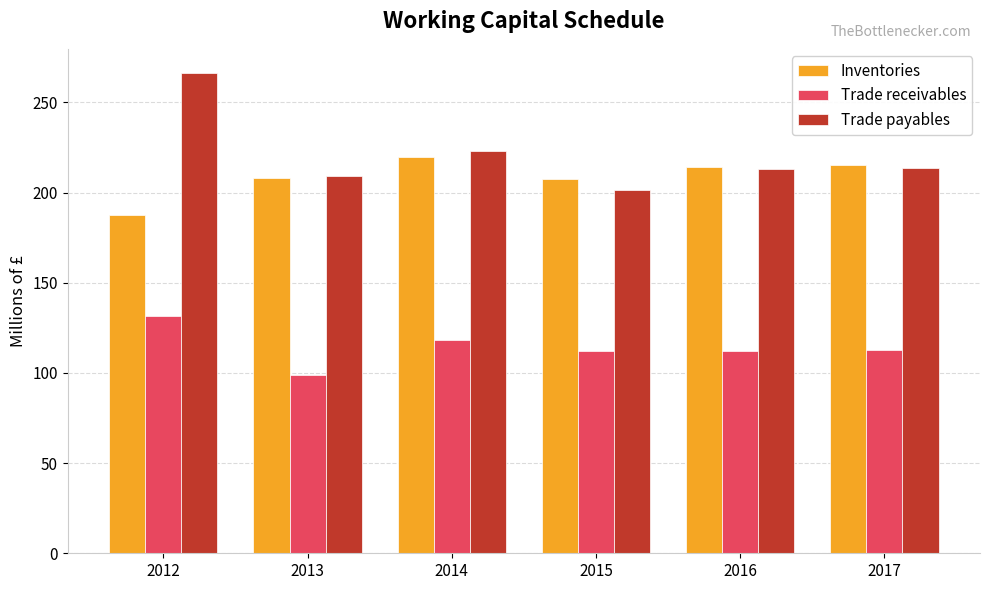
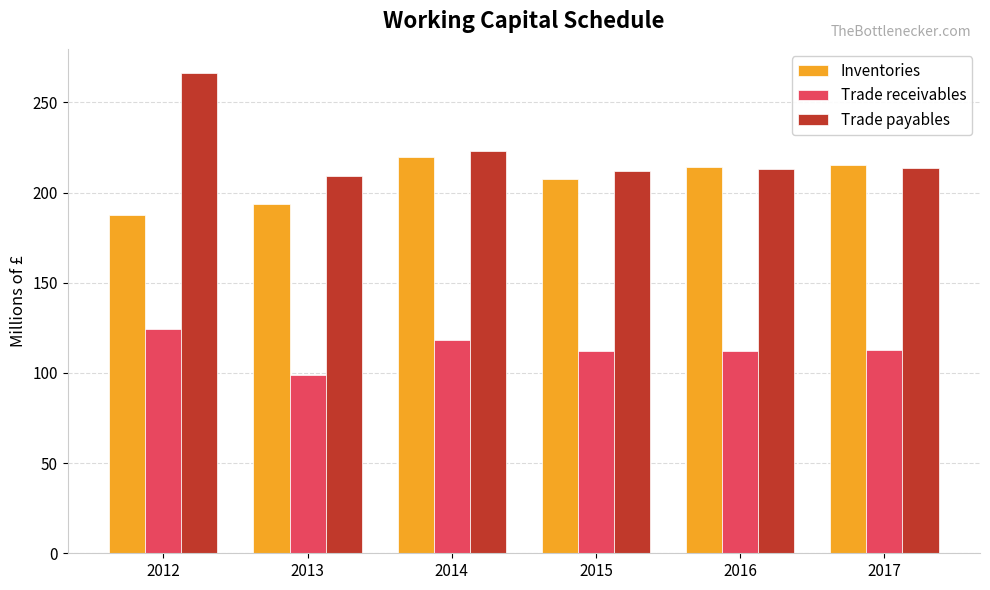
Trade receivables, 2012: 132 -> 125
Inventories, 2013: 208 -> 194
Trade payables, 2015: 201 -> 212
